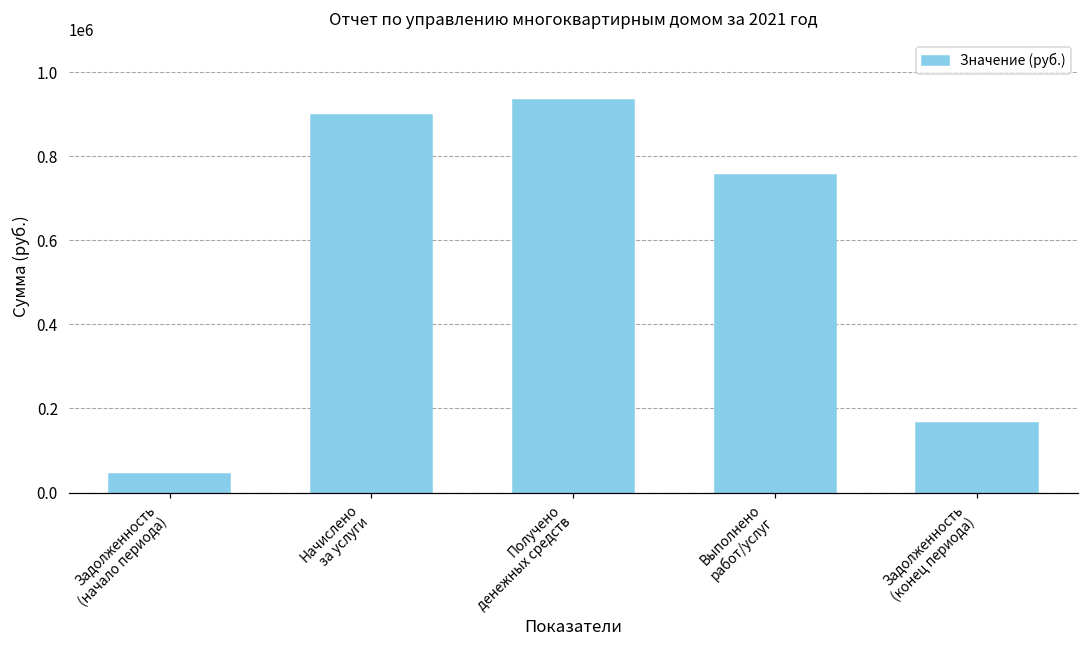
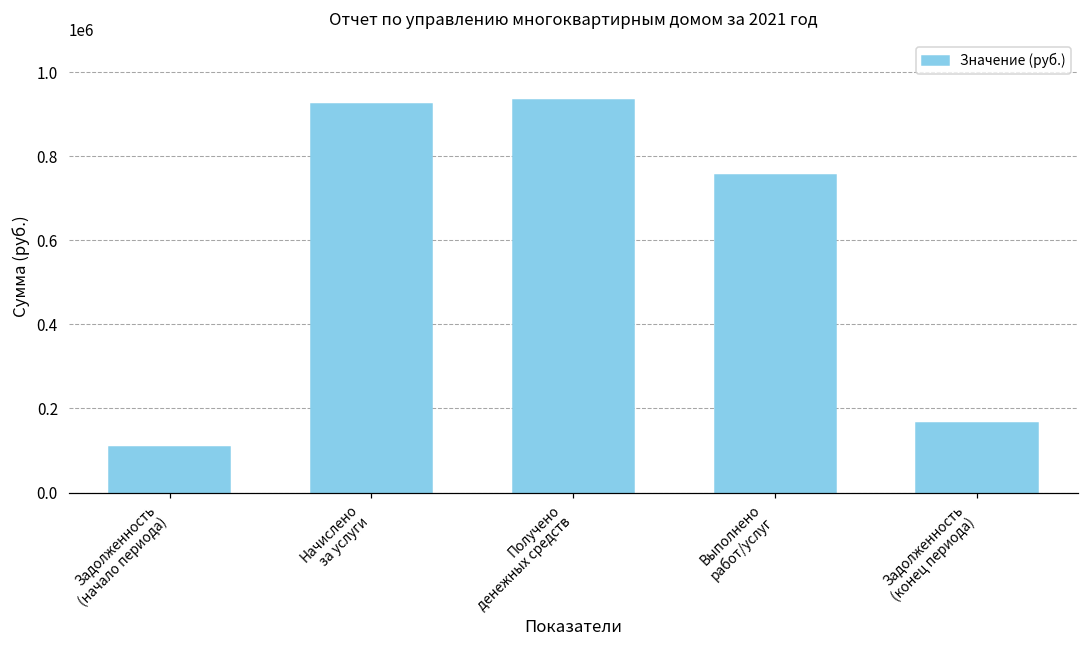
Задолженность (начало периода): 40000 -> 110000
Начислено за услуги: 900000 -> 920000
